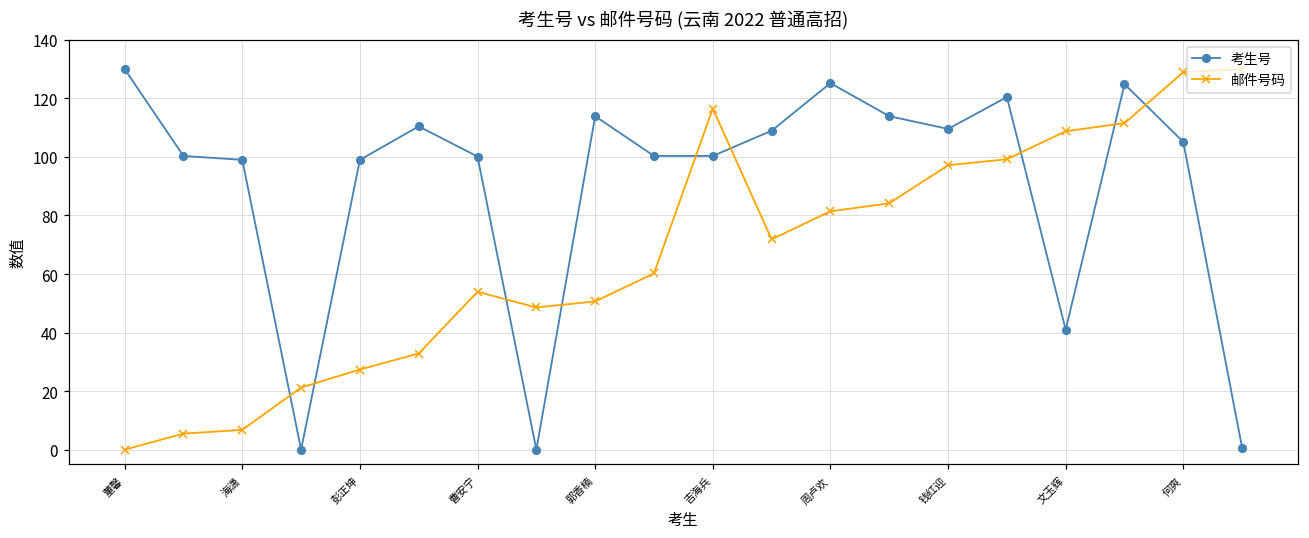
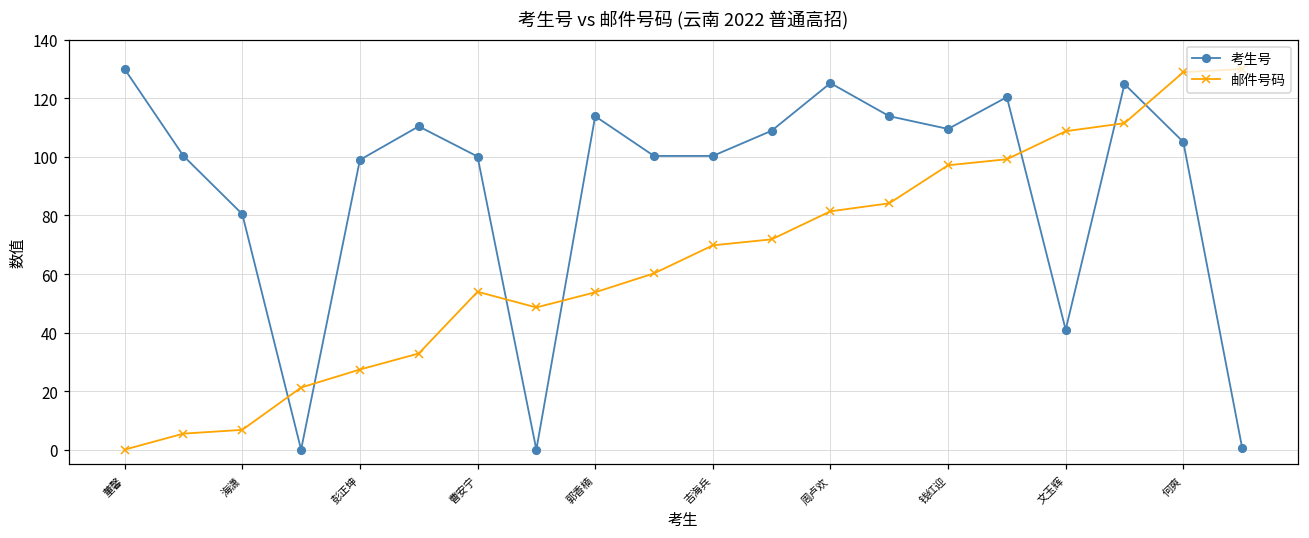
考生号, 海潇: 99 -> 80
邮件号码, 郭香楠: 51 -> 54
邮件号码, 吉海兵: 117 -> 70
